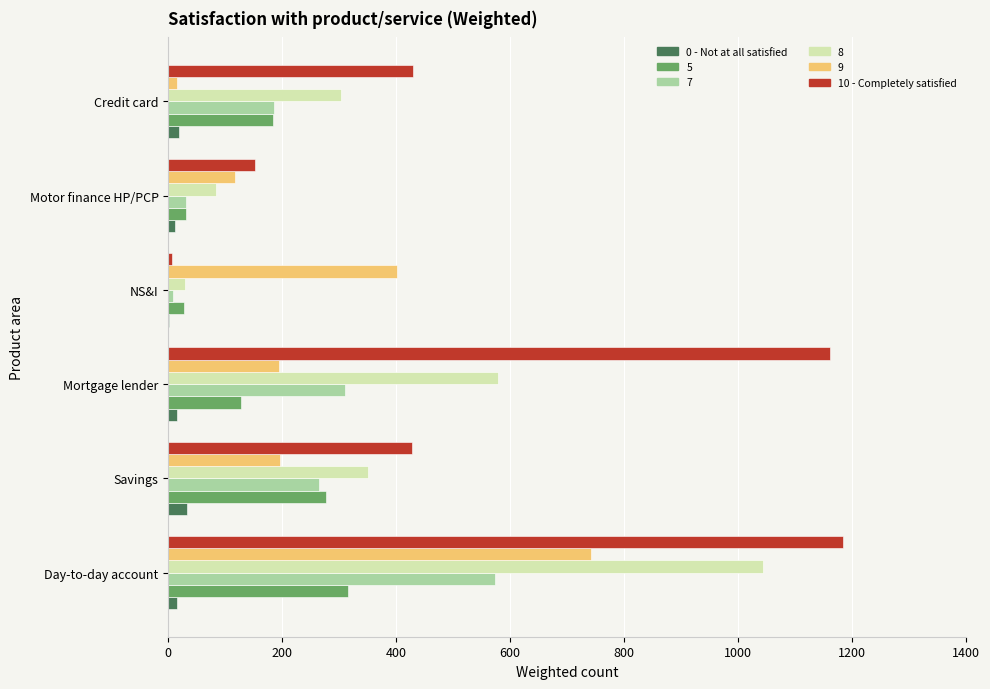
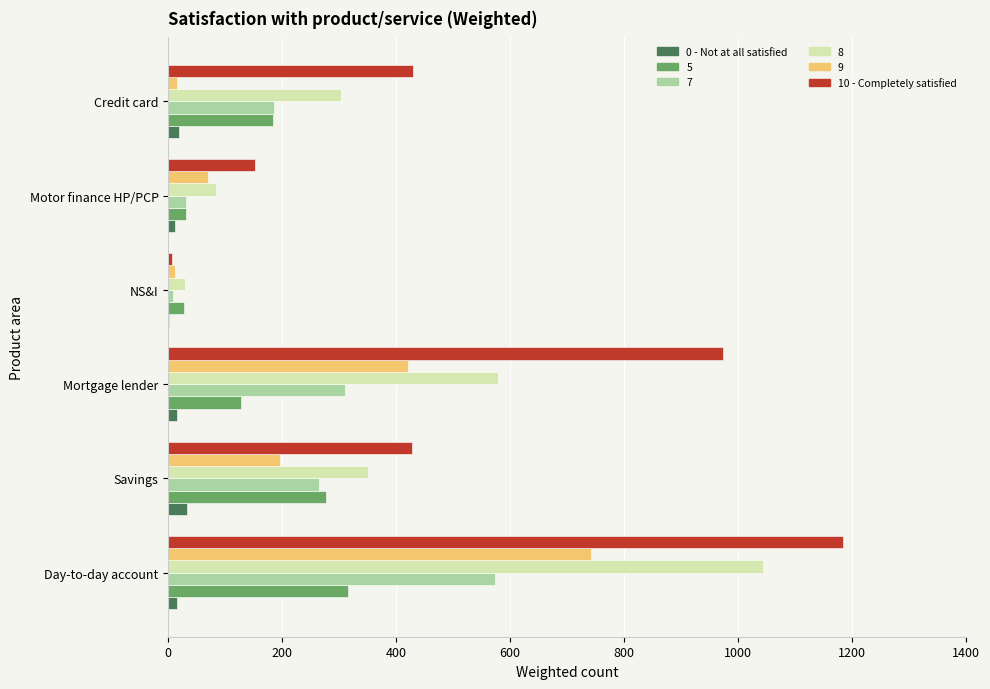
9, Motor finance HP/PCP: 120 -> 70
9, NS&I: 400 -> 10
10 - Completely satisfied, Mortgage lender: 1160 -> 970
9, Mortgage lender: 190 -> 420
